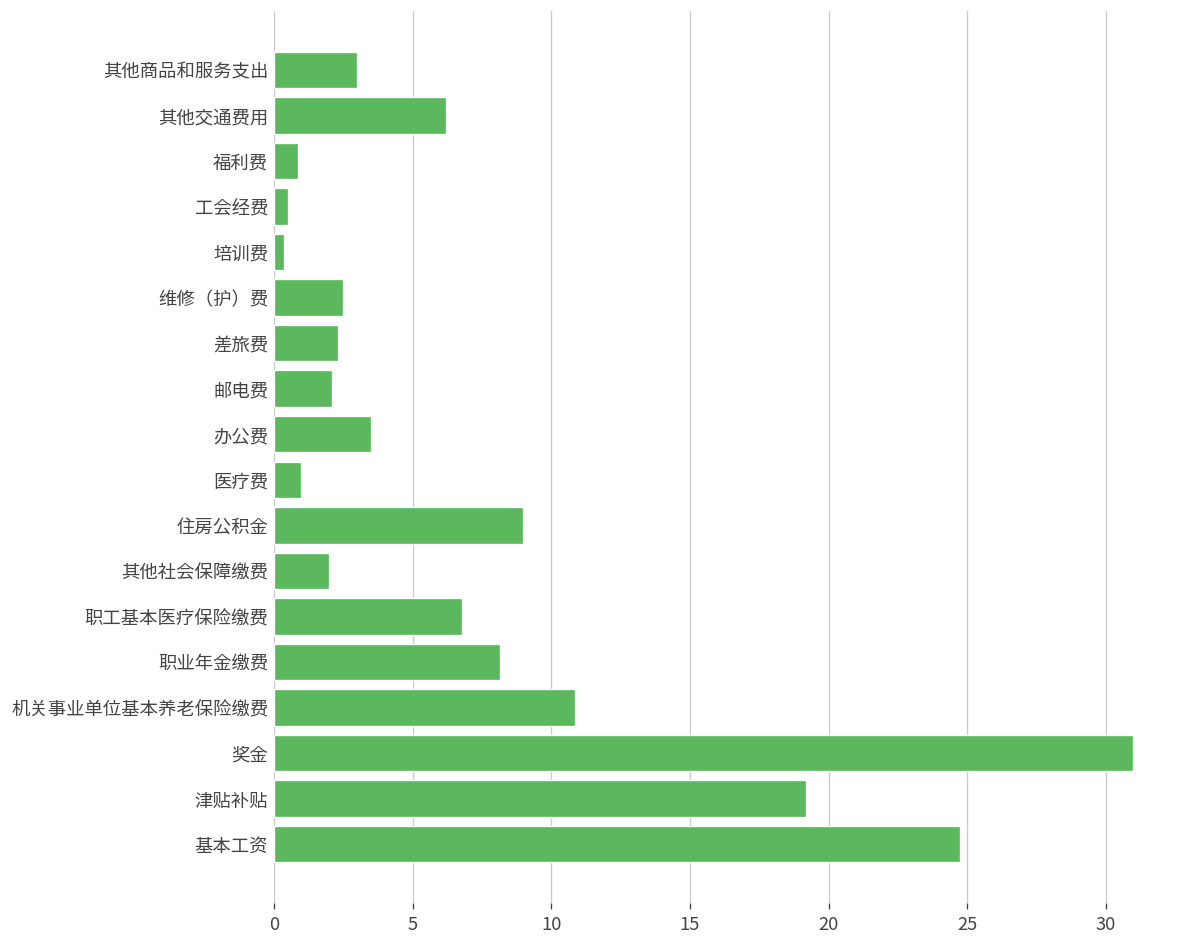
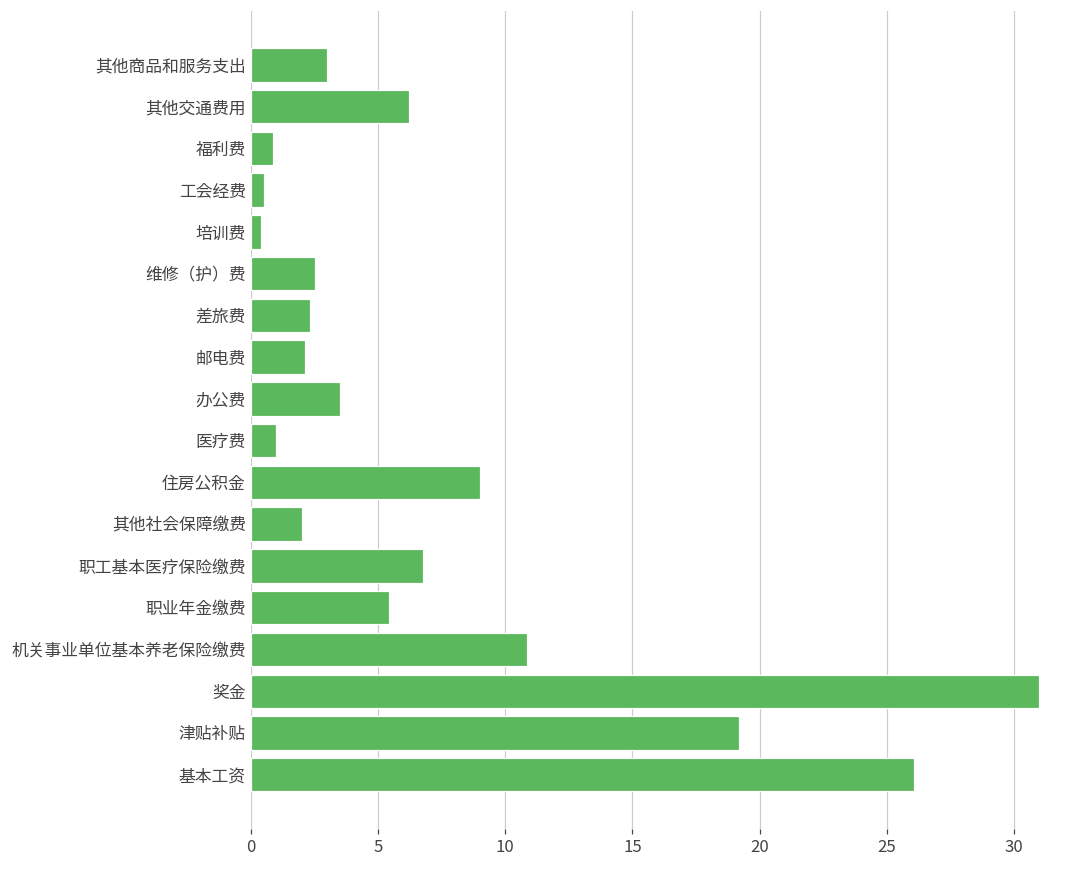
职业年金缴费: 8.1 -> 5.4
基本工资: 24.8 -> 26.1
